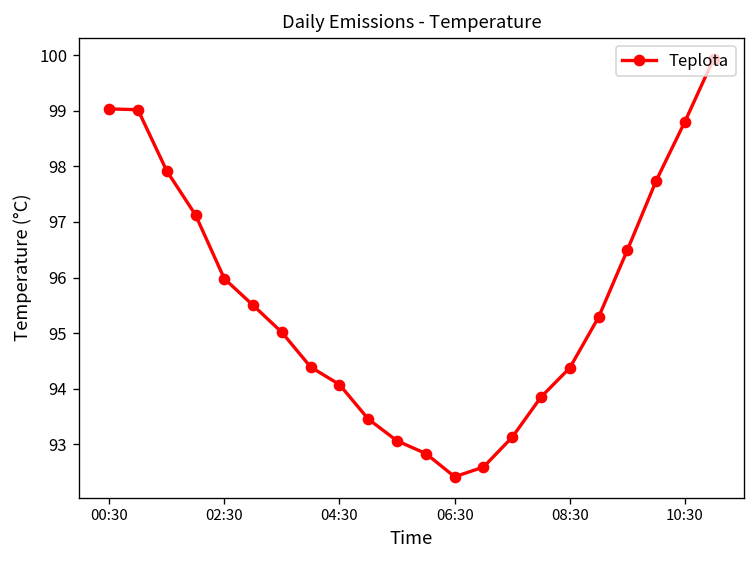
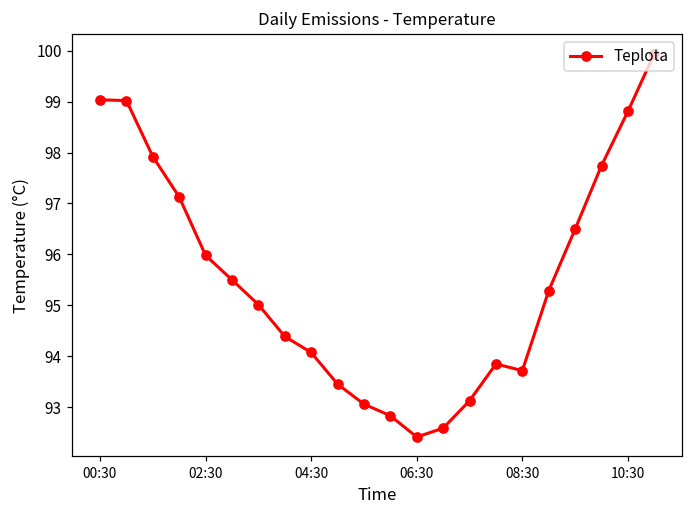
08:30: 94.4 -> 93.7
